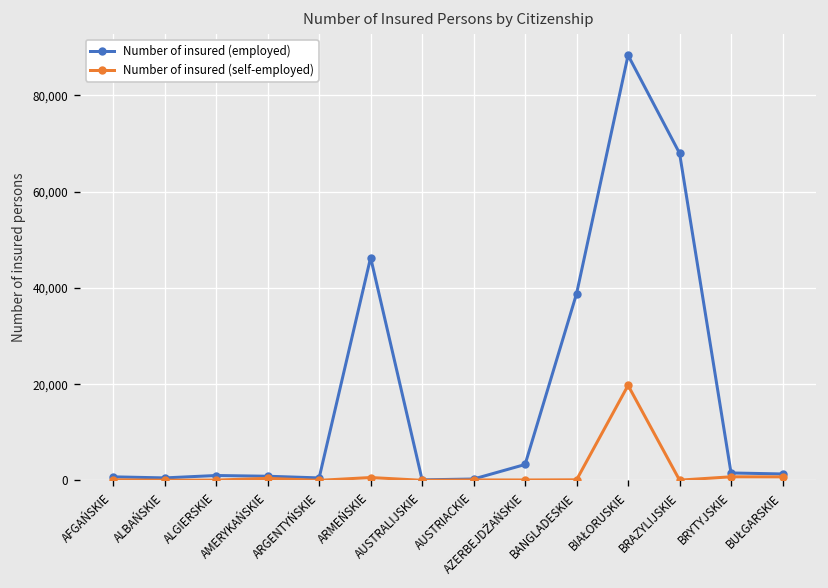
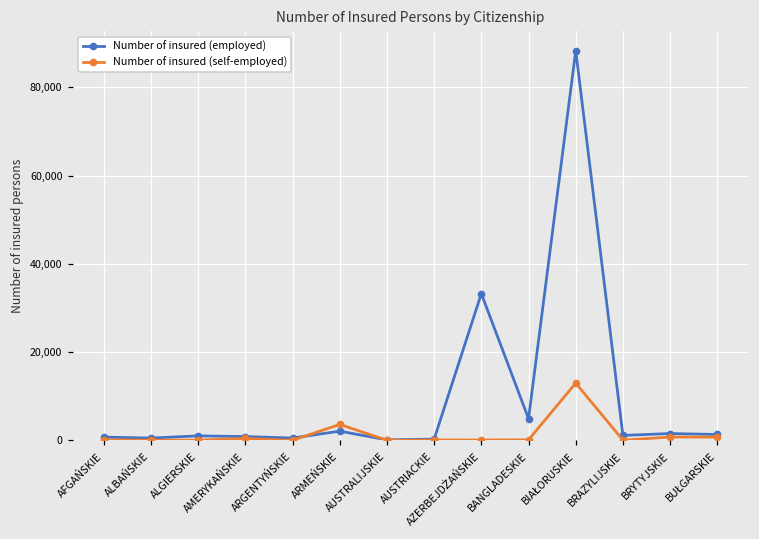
Number of insured (employed), ARMEŃSKIE: 46,000 -> 2,000
Number of insured (self-employed), ARMEŃSKIE: 1,000 -> 4,000
Number of insured (employed), AZERBEJDŻAŃSKIE: 3,000 -> 33,000
Number of insured (employed), BANGLADESKIE: 39,000 -> 5,000
Number of insured (self-employed), BIAŁORUSKIE: 20,000 -> 13,000
Number of insured (employed), BRAZYLIJSKIE: 68,000 -> 1,000
